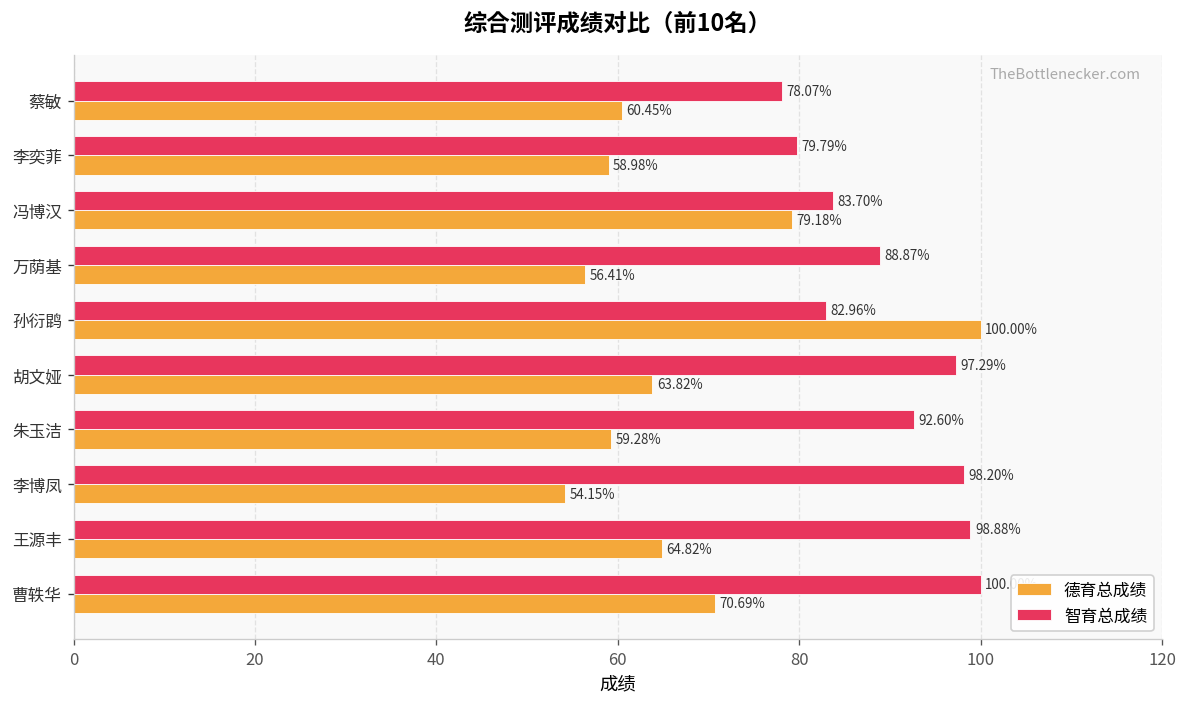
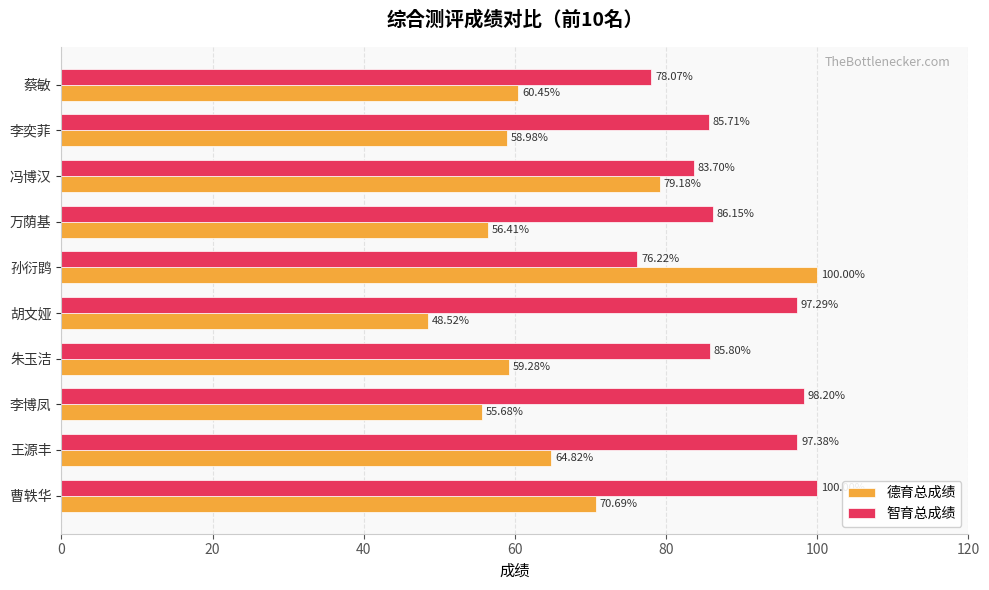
智育总成绩, 李奕菲: 79.79% -> 85.71%
智育总成绩, 万荫基: 88.87% -> 86.15%
智育总成绩, 孙衍鹍: 82.96% -> 76.22%
德育总成绩, 胡文娅: 63.82% -> 48.52%
智育总成绩, 朱玉洁: 92.60% -> 85.80%
德育总成绩, 李博凤: 54.15% -> 55.68%
智育总成绩, 王源丰: 98.88% -> 97.38%
